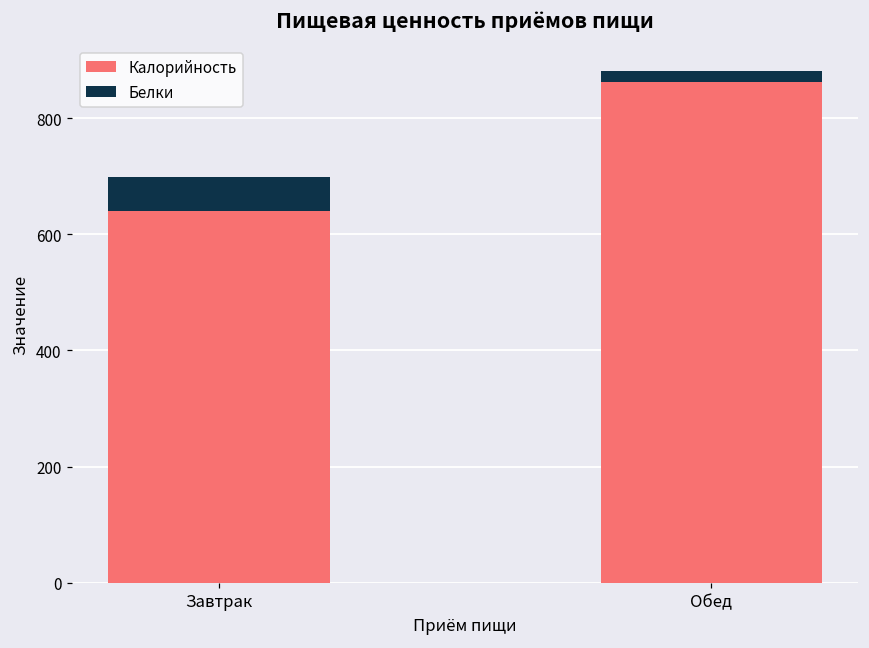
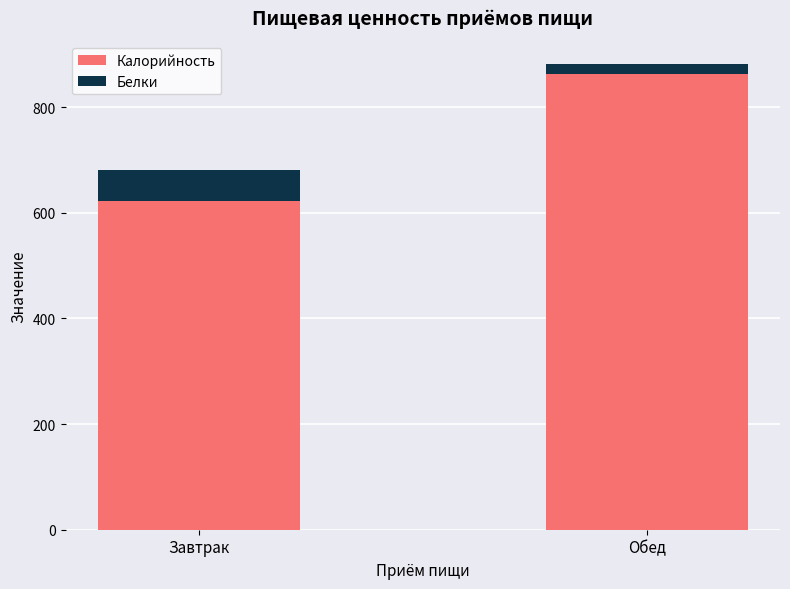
Калорийность, Завтрак: 640 -> 620
